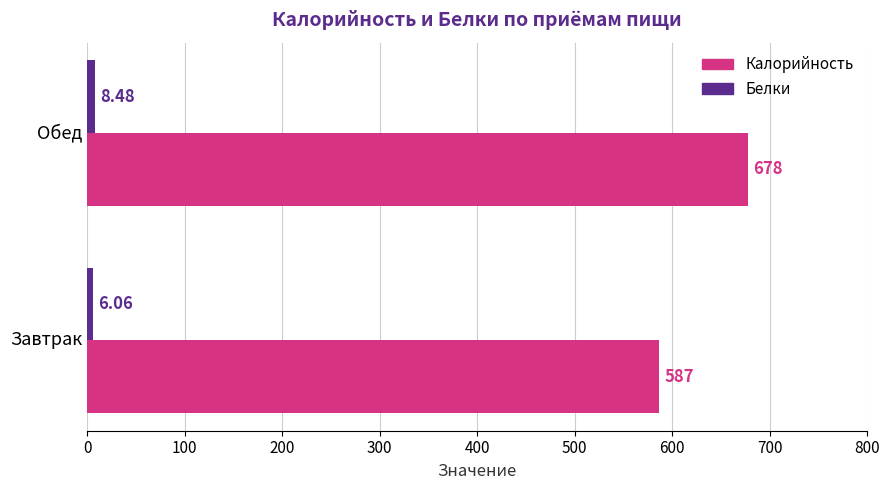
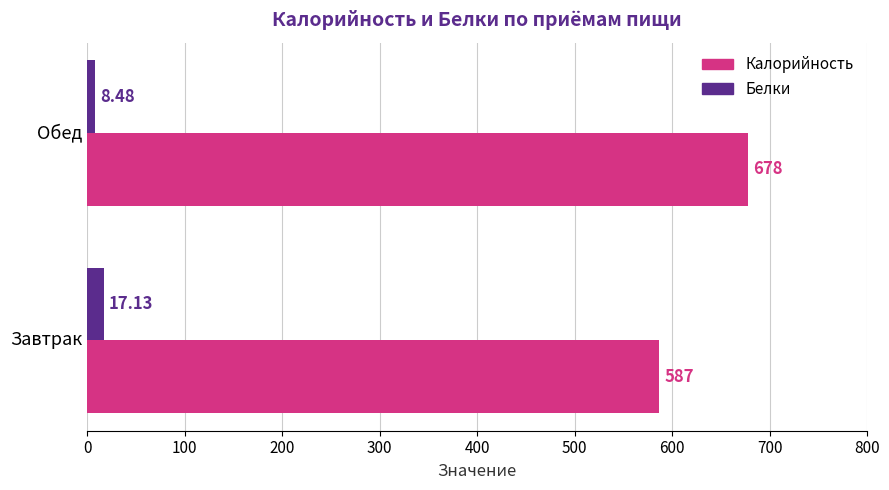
Белки, Завтрак: 6.06 -> 17.13
